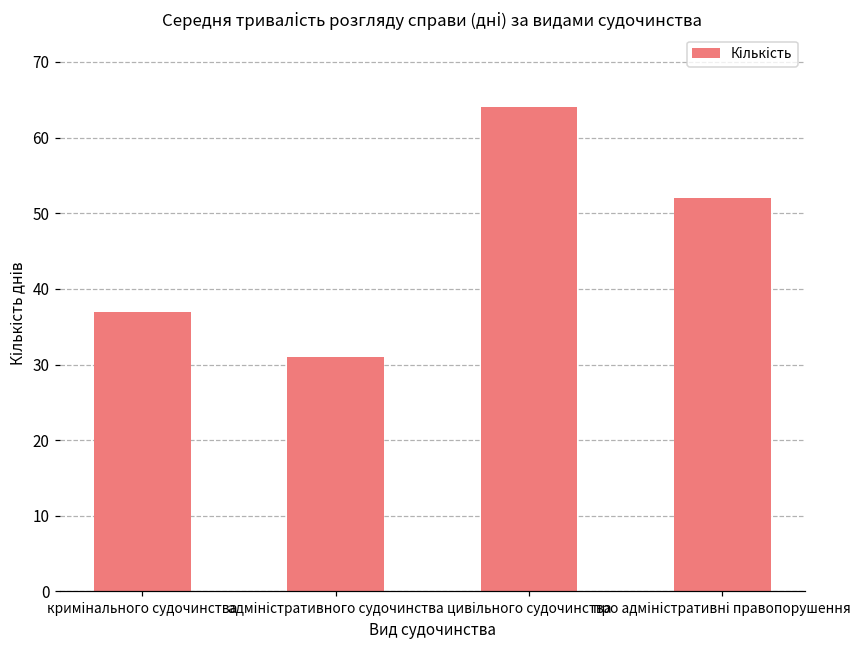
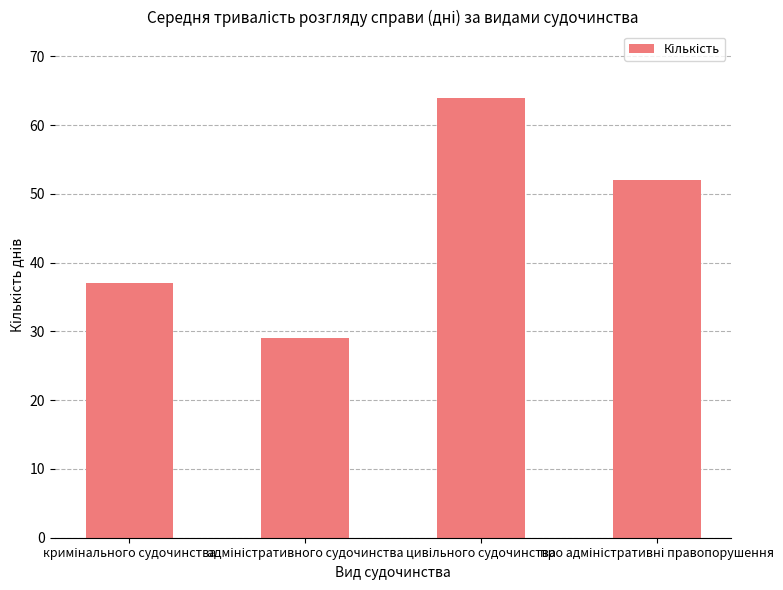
адміністративного судочинства: 31 -> 29
